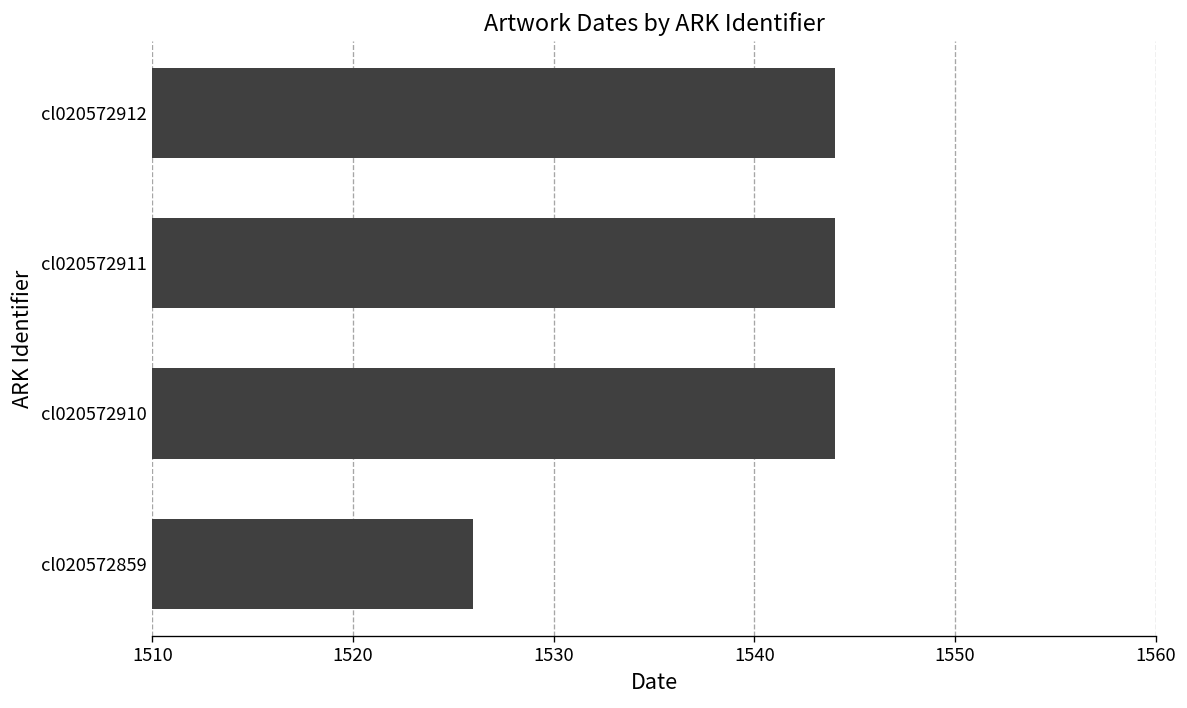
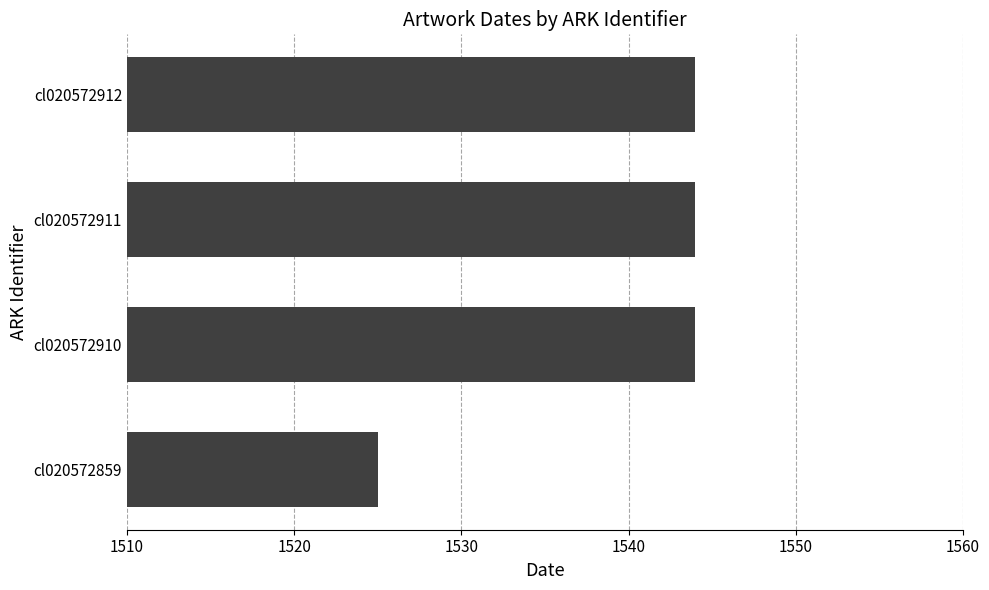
cl020572859: 1526 -> 1525
